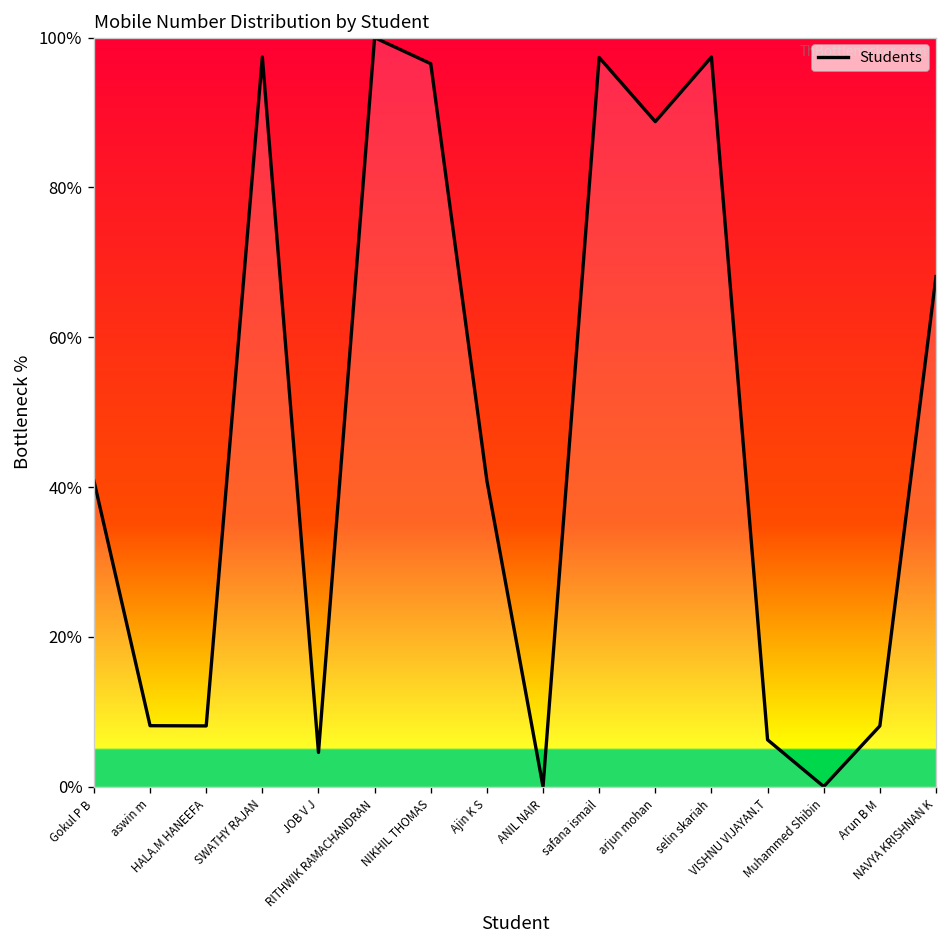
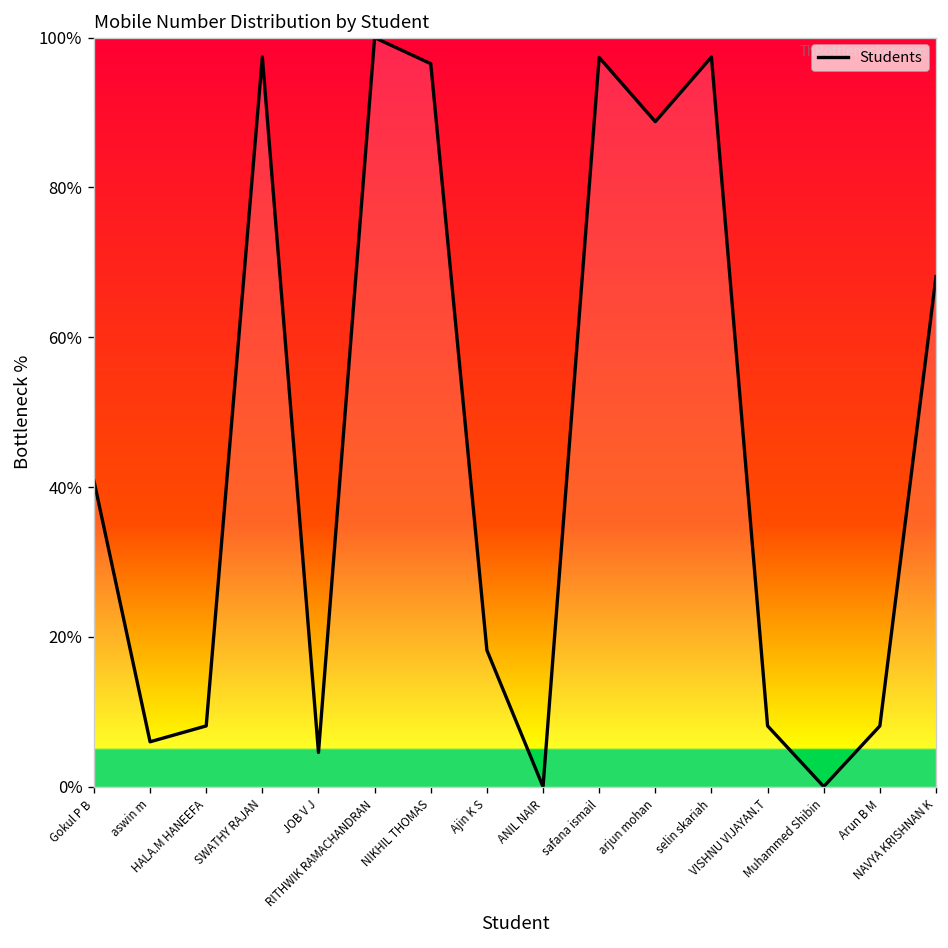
aswin m: 8% -> 6%
Ajin K S: 41% -> 18%
VISHNU VIJAYAN.T: 6% -> 8%
